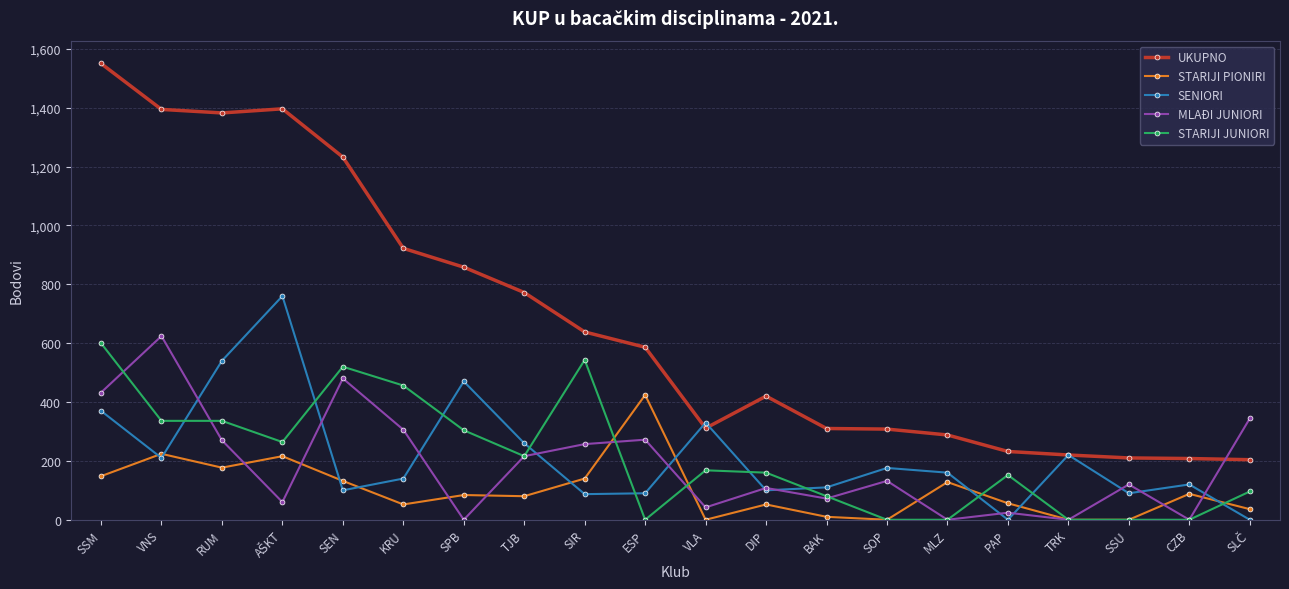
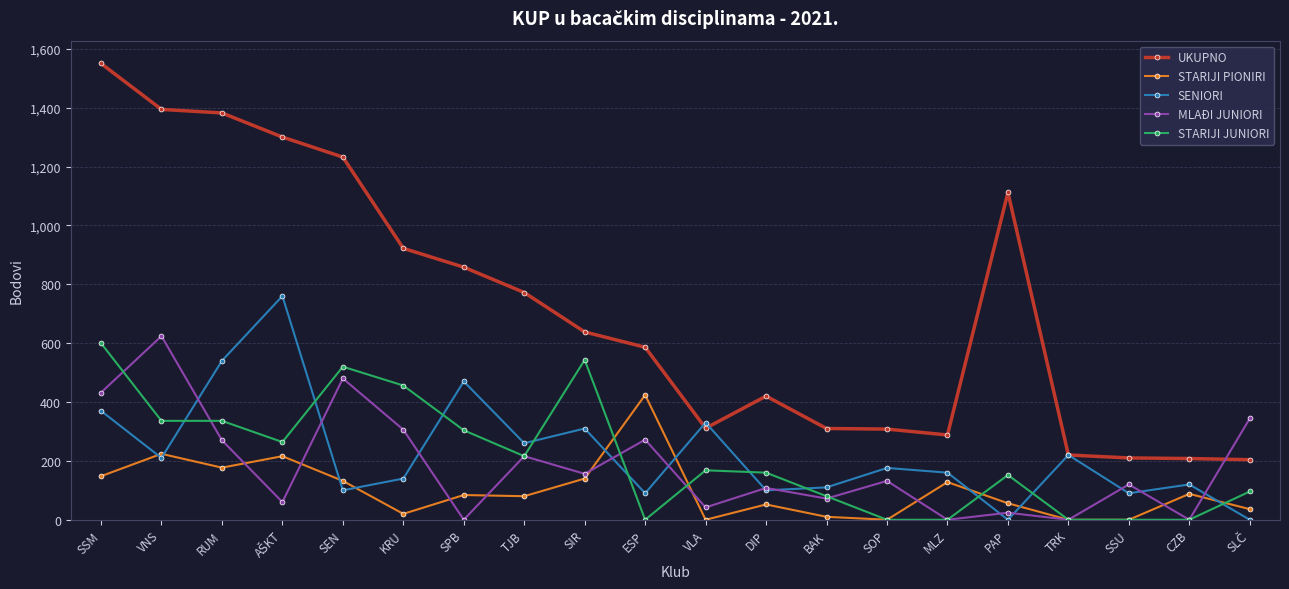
UKUPNO, AŠKT: 1,400 -> 1,300
STARIJI PIONIRI, KRU: 50 -> 20
SENIORI, SIR: 90 -> 310
MLAĐI JUNIORI, SIR: 260 -> 160
UKUPNO, PAP: 230 -> 1,110
